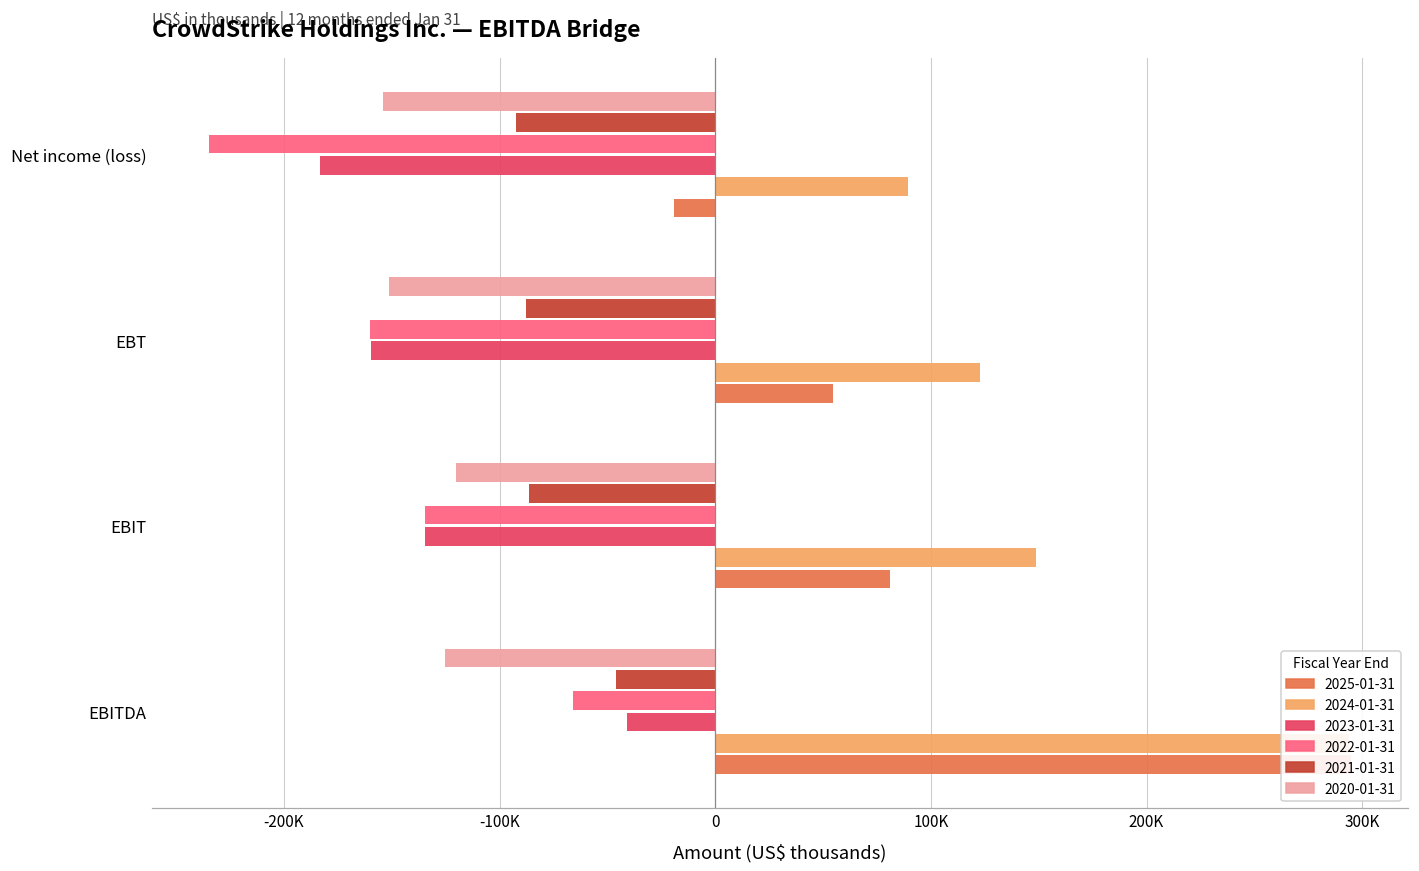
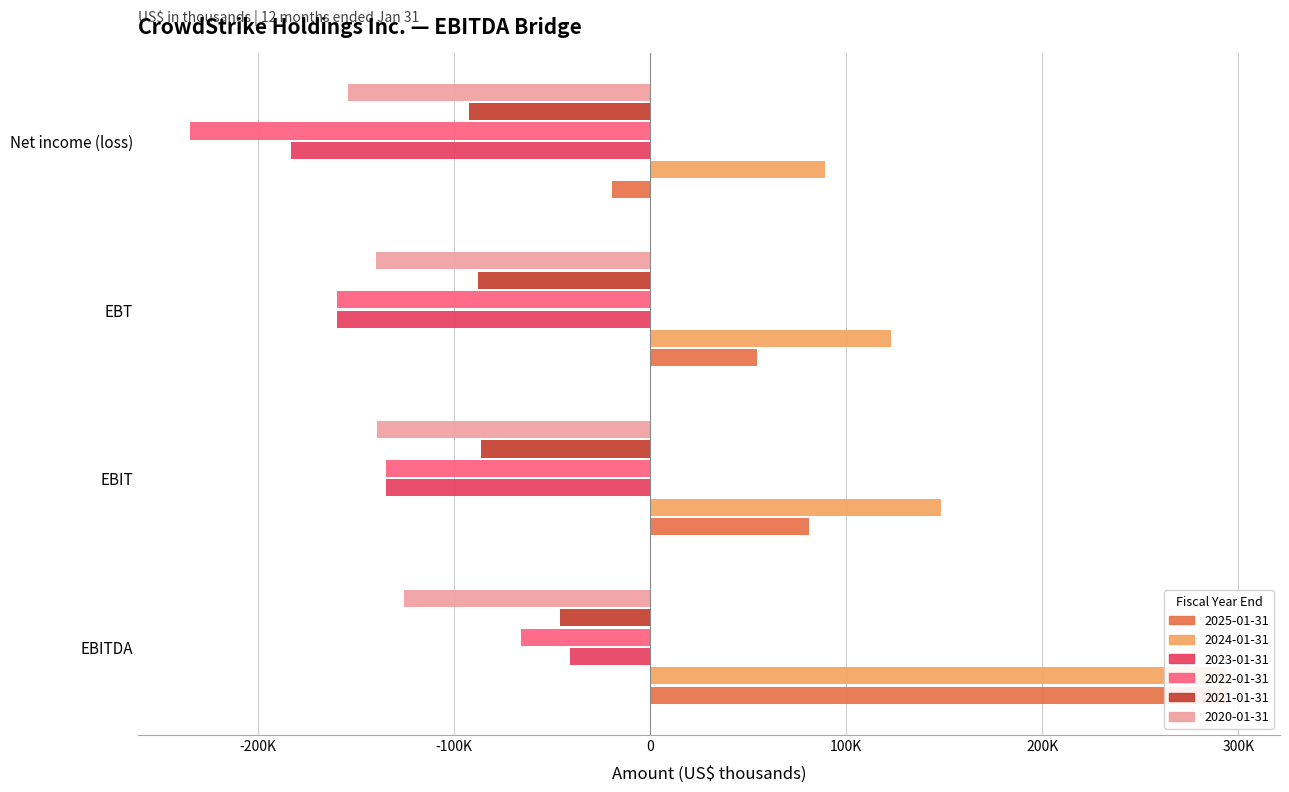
2020-01-31, EBT: -151000 -> -140000
2020-01-31, EBIT: -120000 -> -139000
